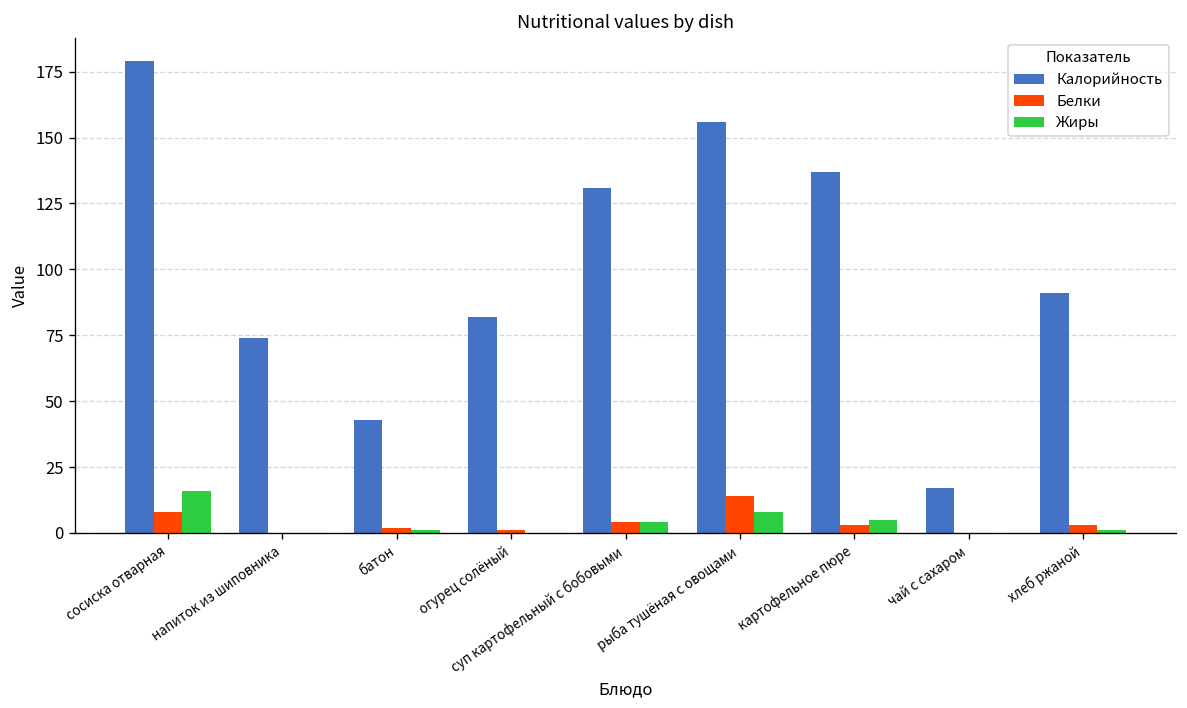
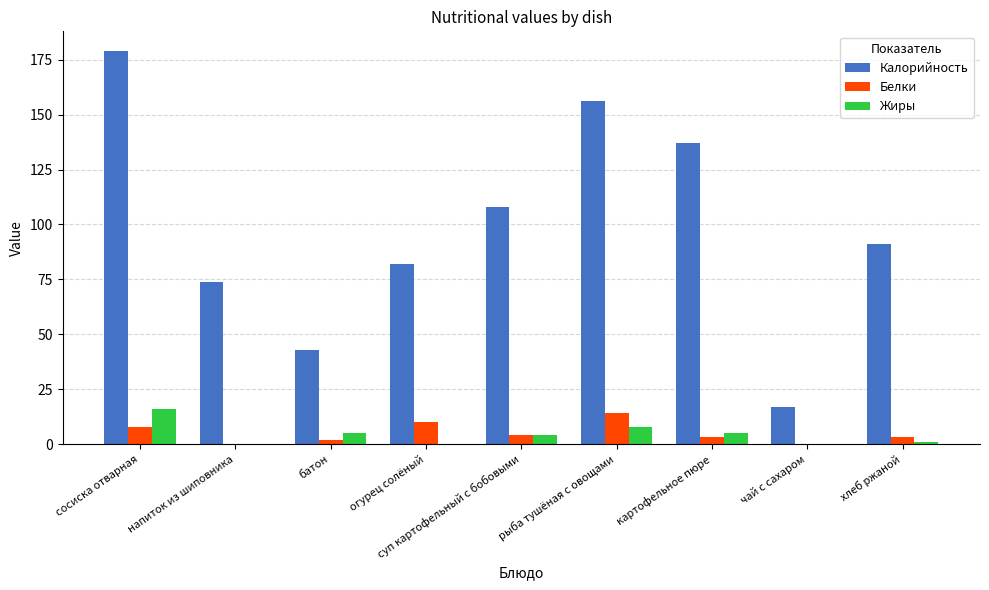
Жиры, батон: 1 -> 5
Белки, огурец солёный: 1 -> 10
Калорийность, суп картофельный с бобовыми: 131 -> 108
